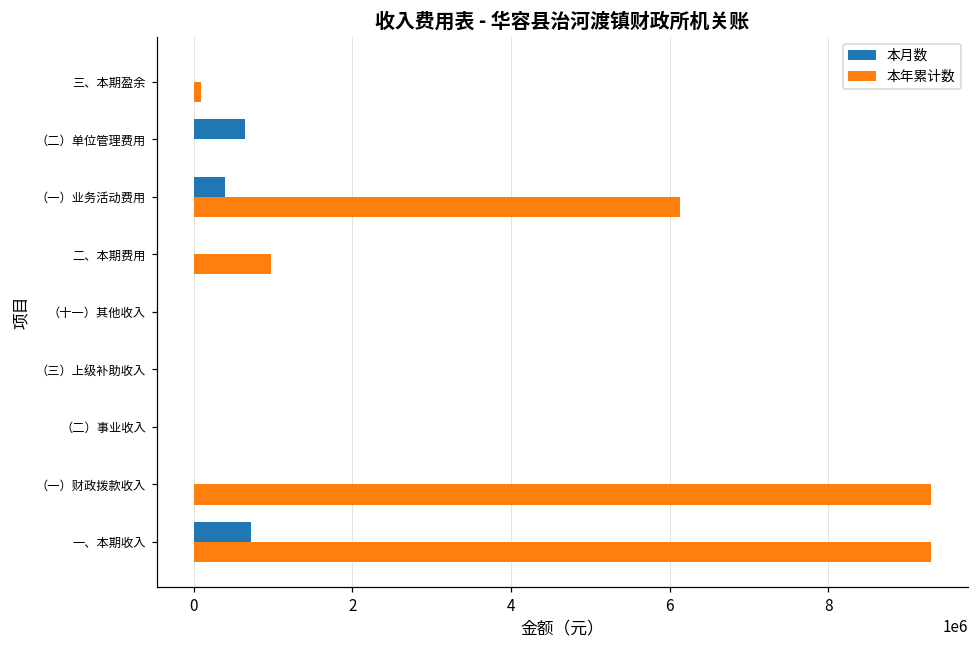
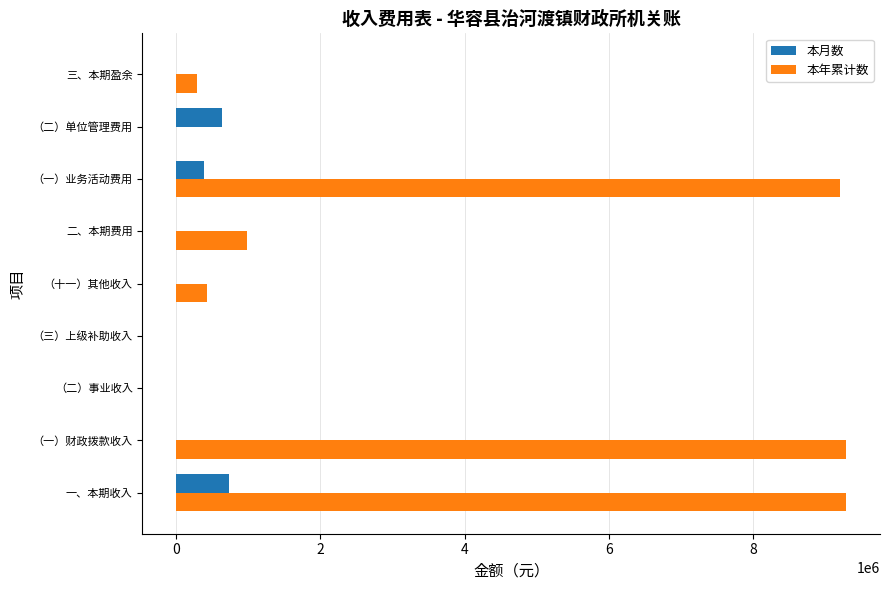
本年累计数, 三、本期盈余: 100000 -> 300000
本年累计数, （一）业务活动费用: 6100000 -> 9200000
本年累计数, （十一）其他收入: 0 -> 400000
